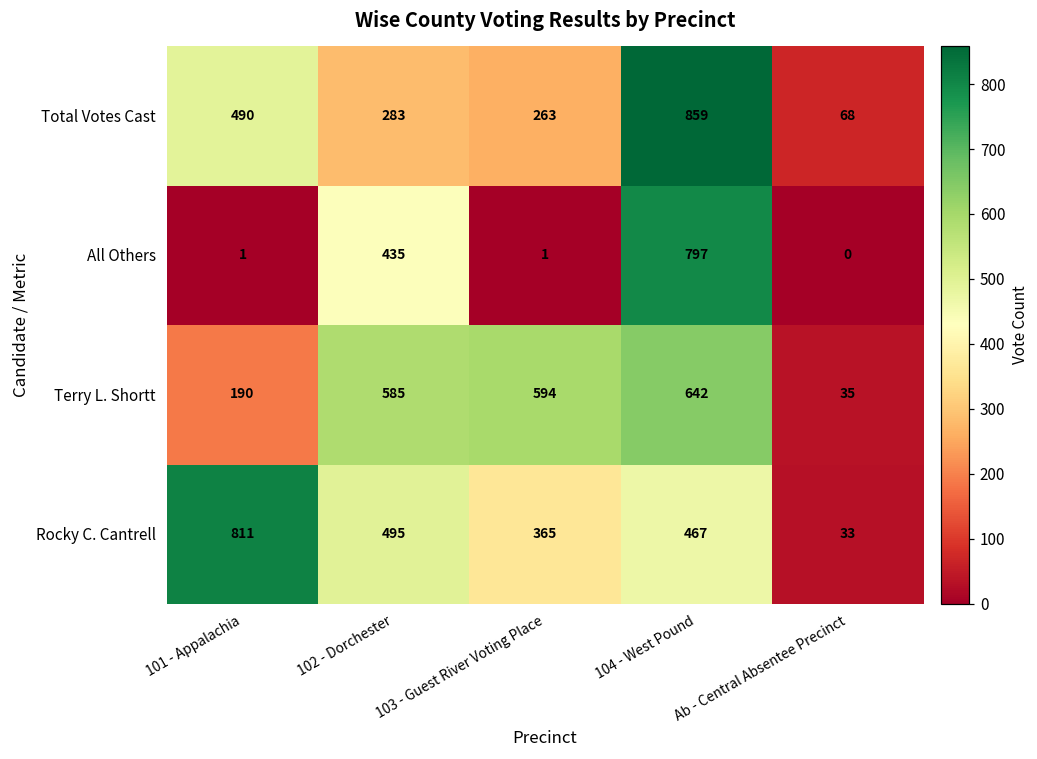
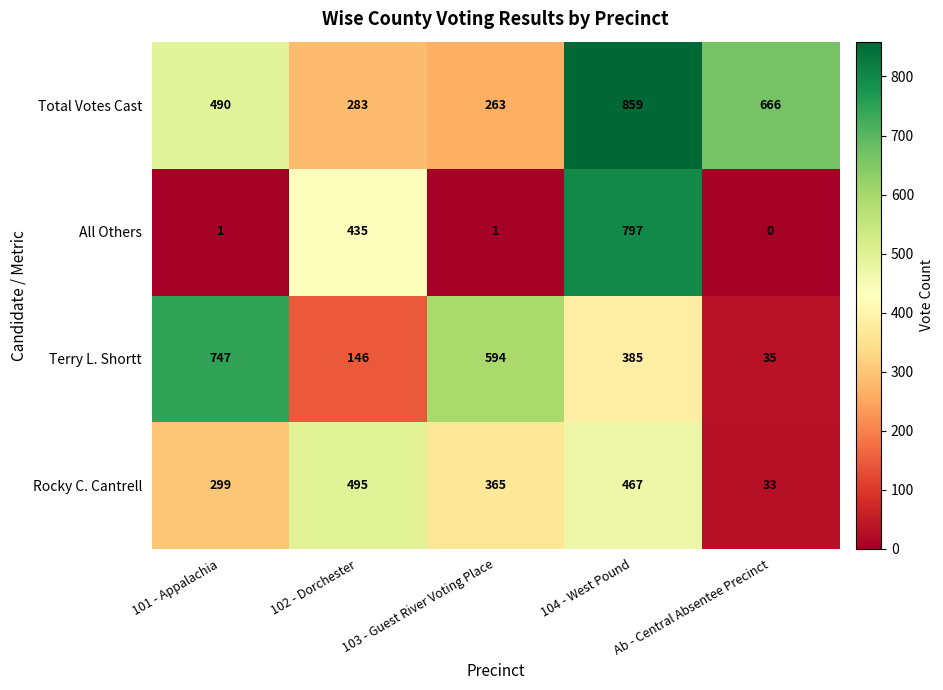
Total Votes Cast, Ab - Central Absentee Precinct: 68 -> 666
Terry L. Shortt, 101 - Appalachia: 190 -> 747
Terry L. Shortt, 102 - Dorchester: 585 -> 146
Terry L. Shortt, 104 - West Pound: 642 -> 385
Rocky C. Cantrell, 101 - Appalachia: 811 -> 299
